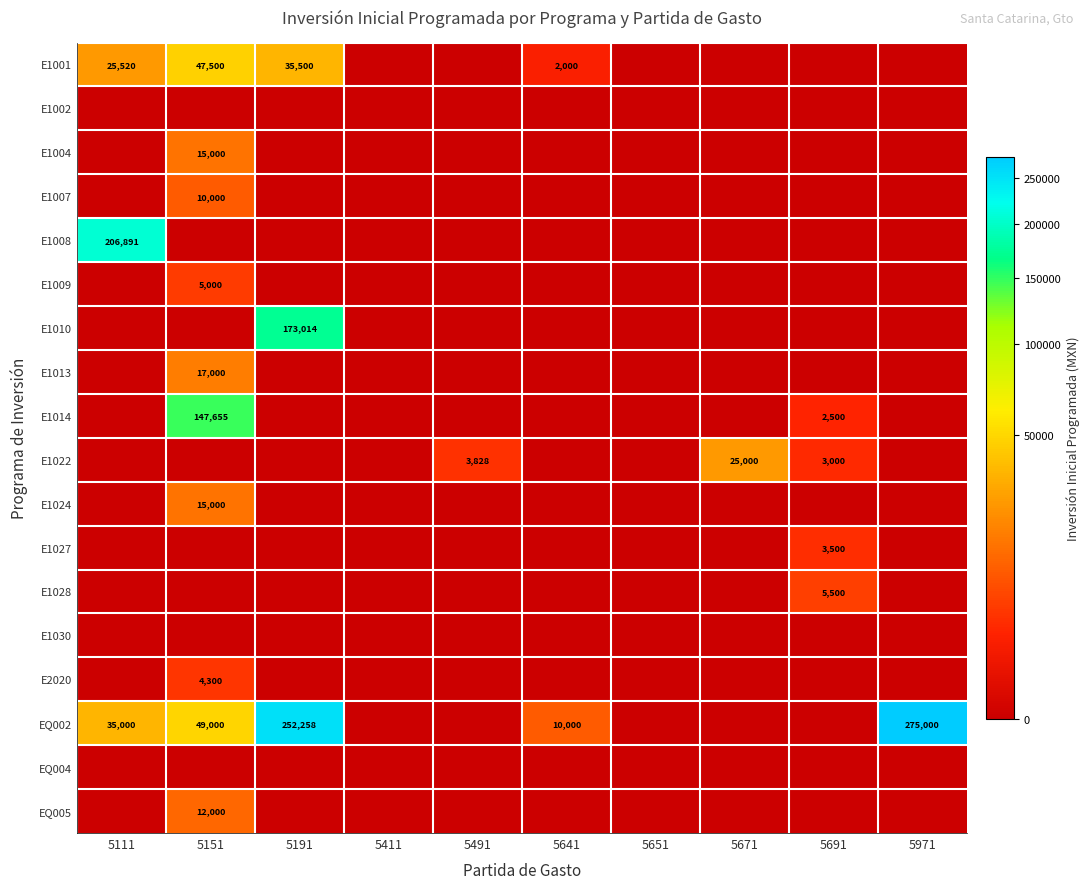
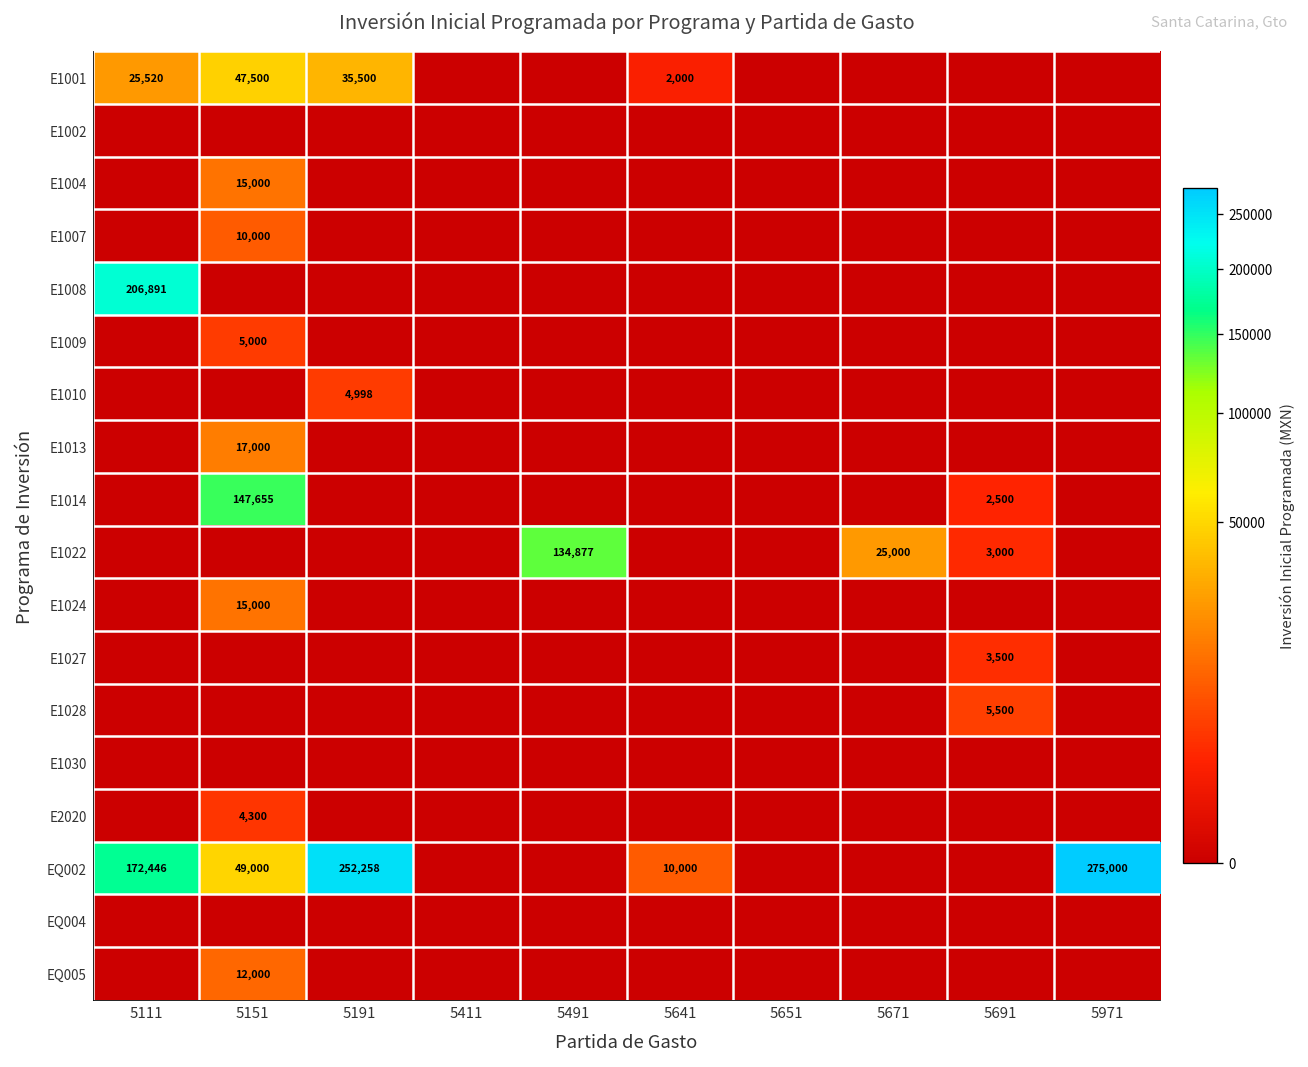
E1010, 5191: 173,014 -> 4,998
E1022, 5491: 3,828 -> 134,877
EQ002, 5111: 35,000 -> 172,446
